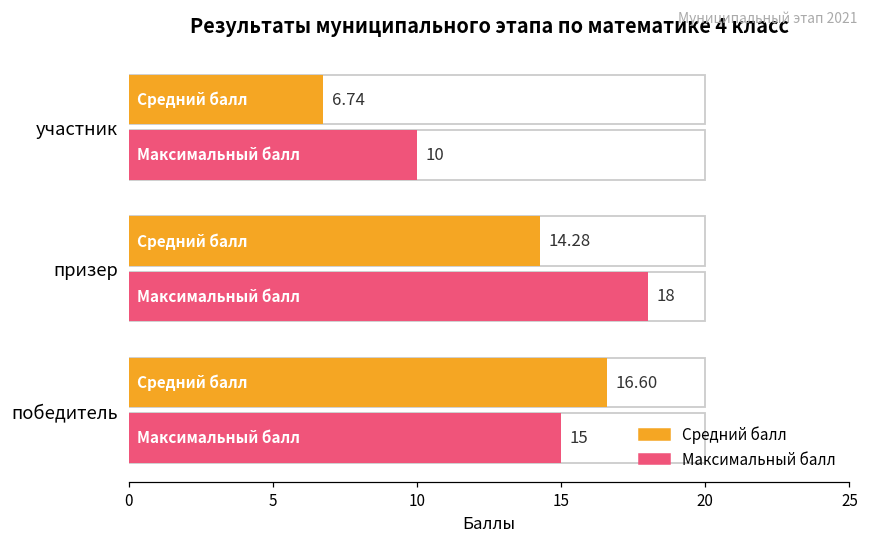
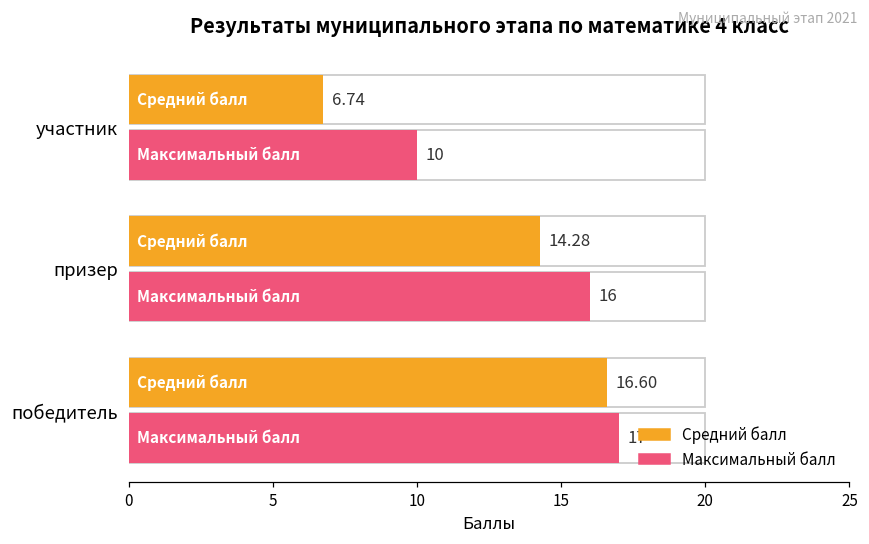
Максимальный балл, призер: 18 -> 16
Максимальный балл, победитель: 15 -> 17
